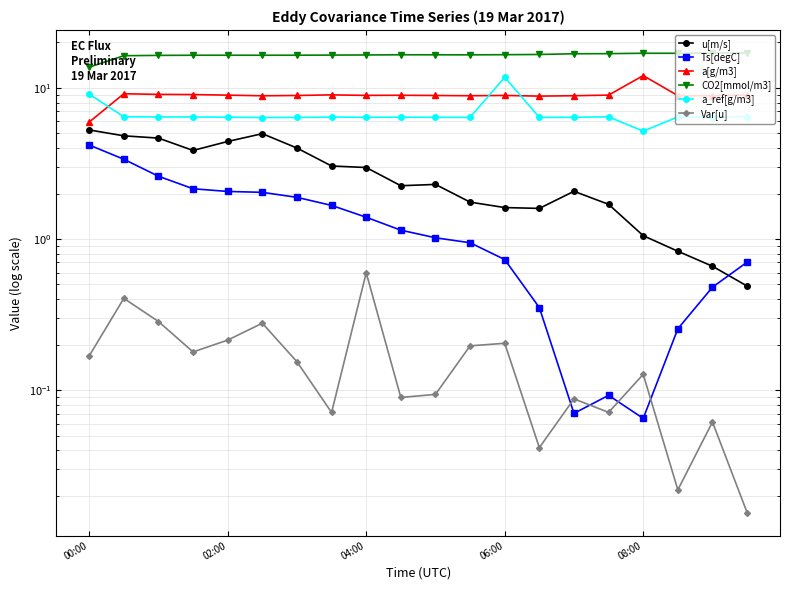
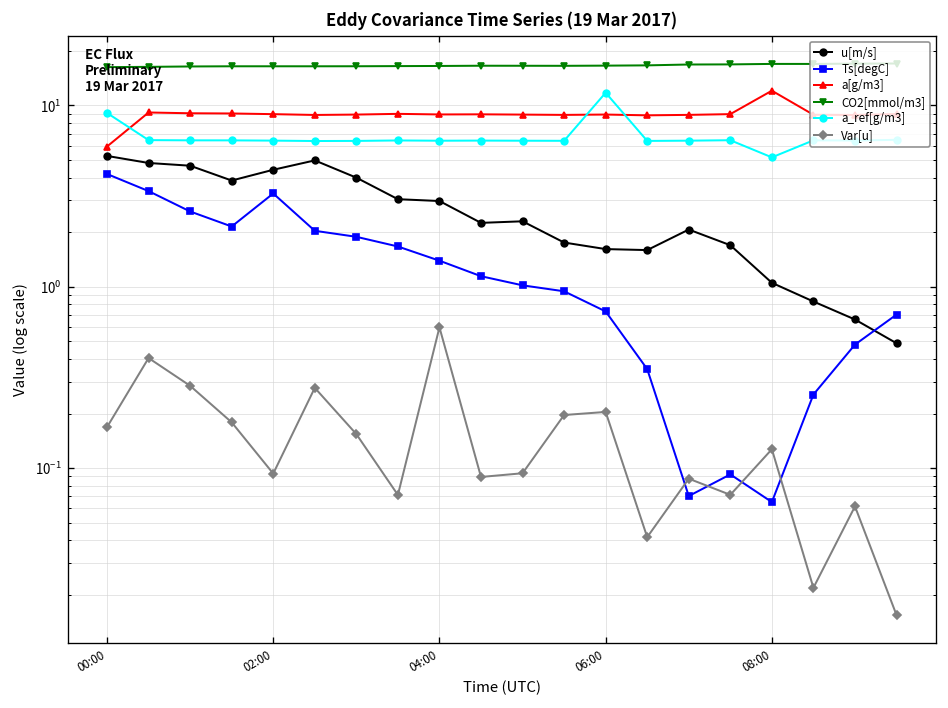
CO2[mmol/m3], 00:00: 14 -> 16
Ts[degC], 02:00: 2.1 -> 3.3
Var[u], 02:00: 0.21 -> 0.09
